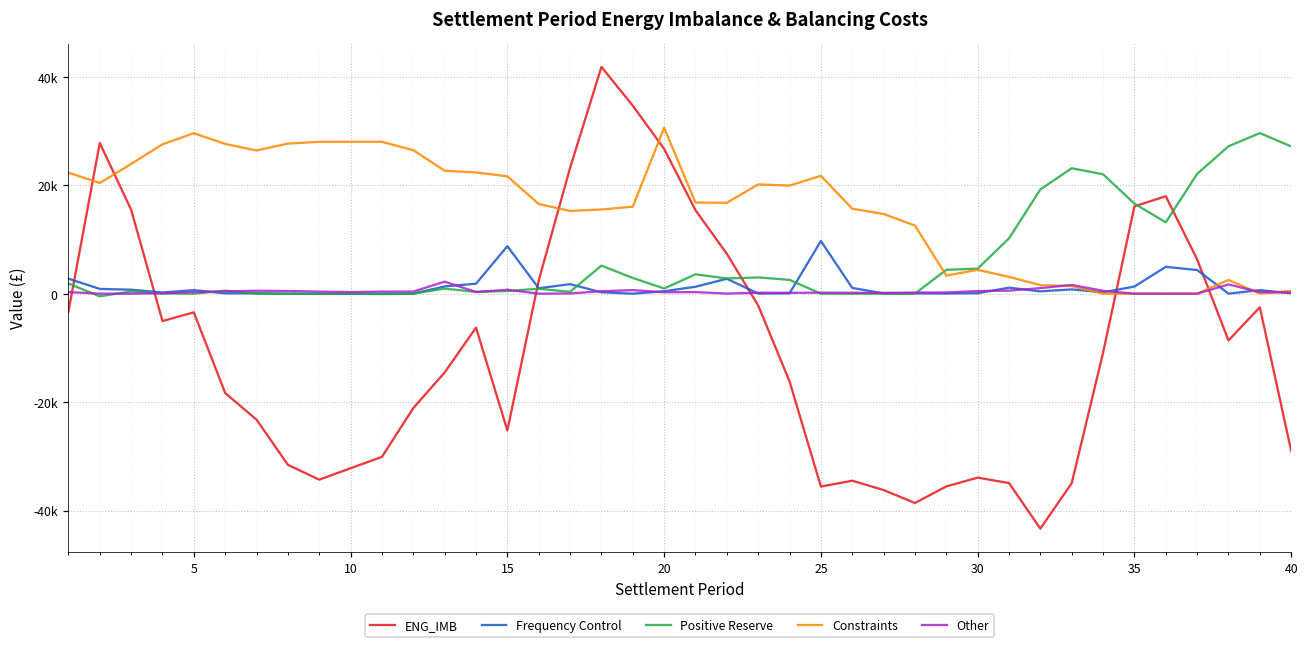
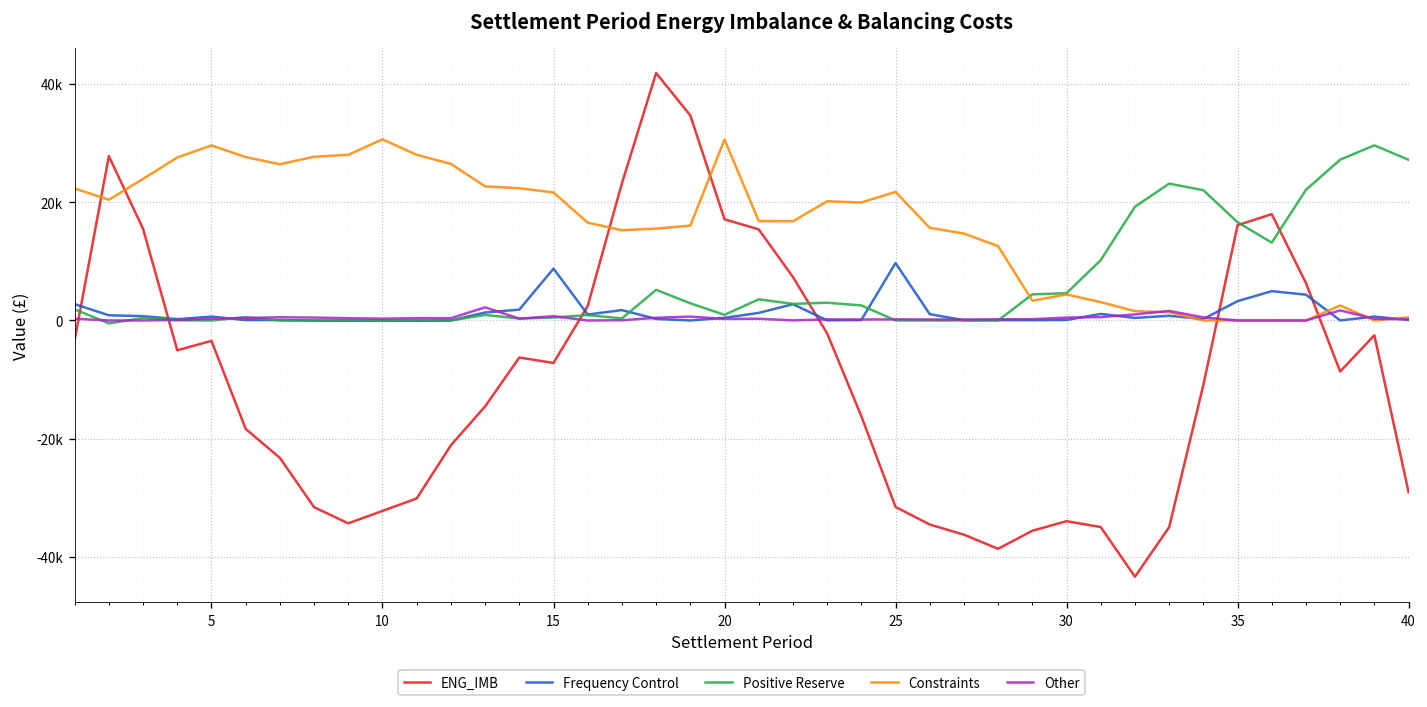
Constraints, 10: 28000 -> 31000
ENG_IMB, 15: -25000 -> -7000
ENG_IMB, 20: 27000 -> 17000
ENG_IMB, 25: -36000 -> -32000
Frequency Control, 35: 1000 -> 3000
